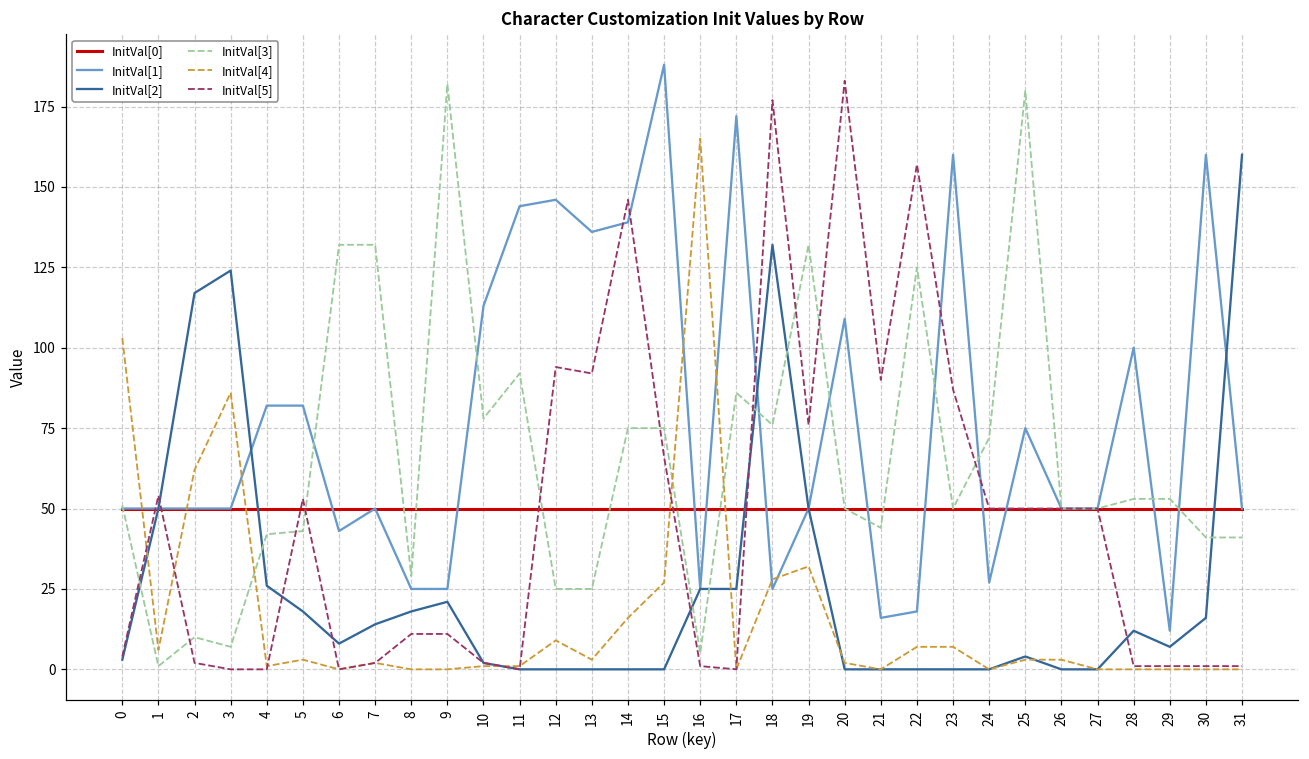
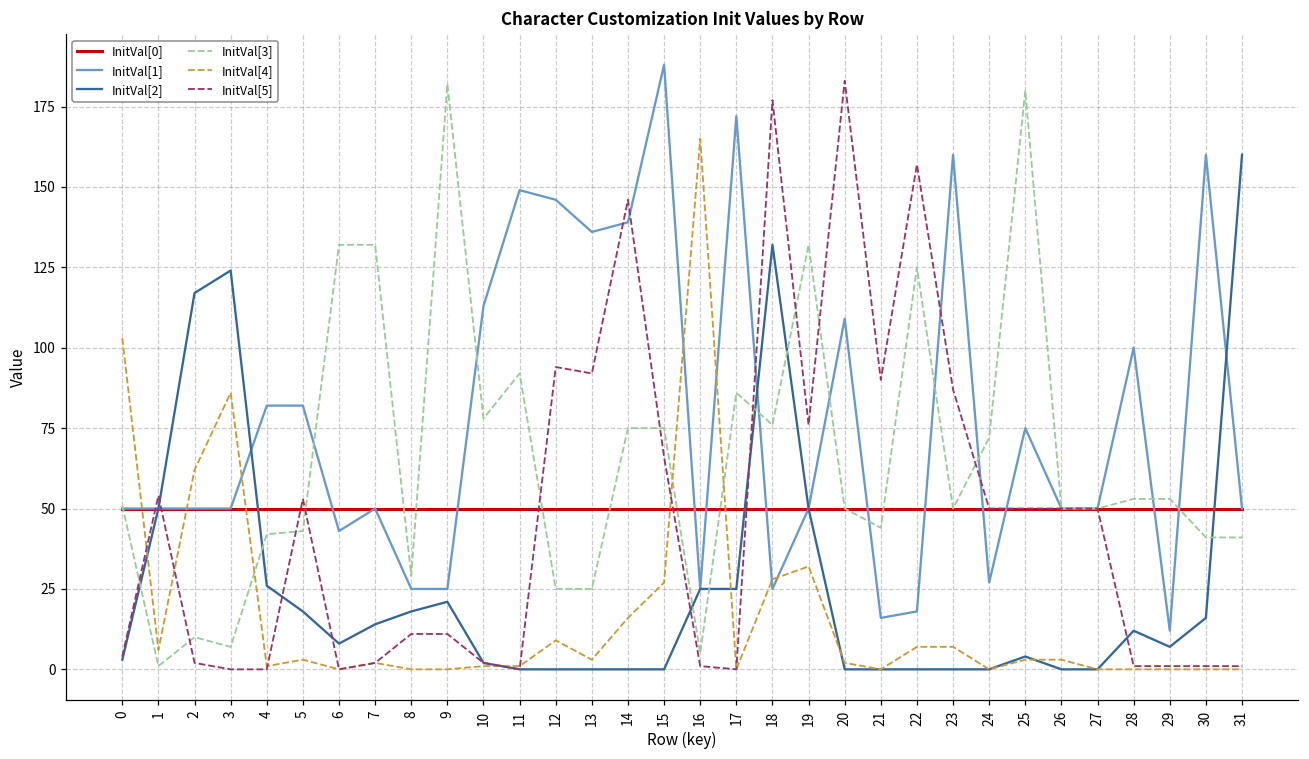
InitVal[1], 11: 144 -> 149
